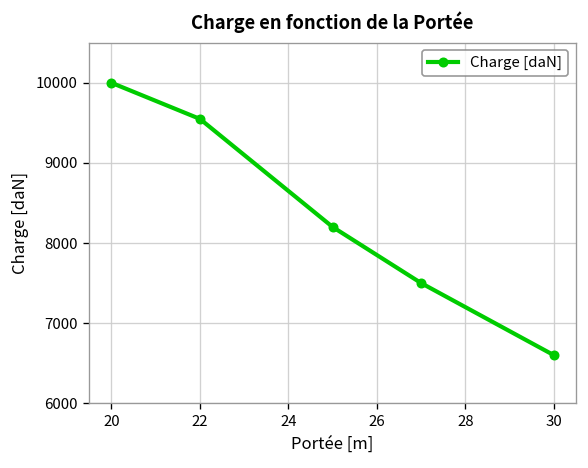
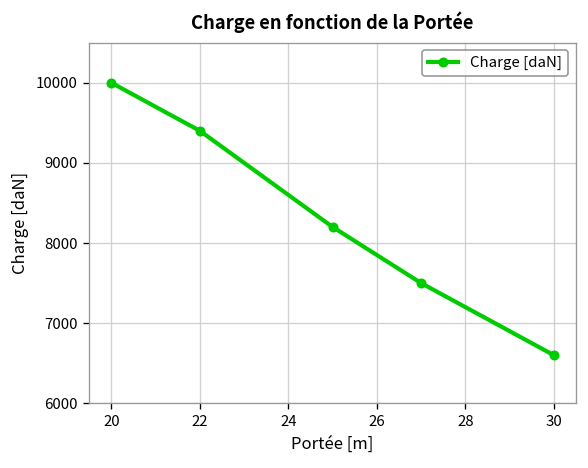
22: 9500 -> 9400
